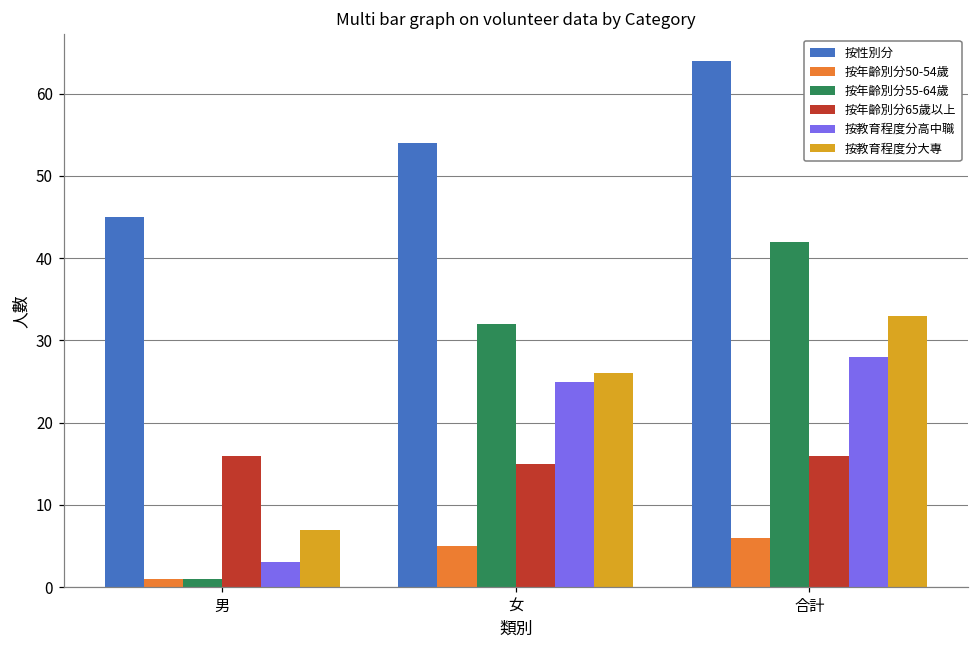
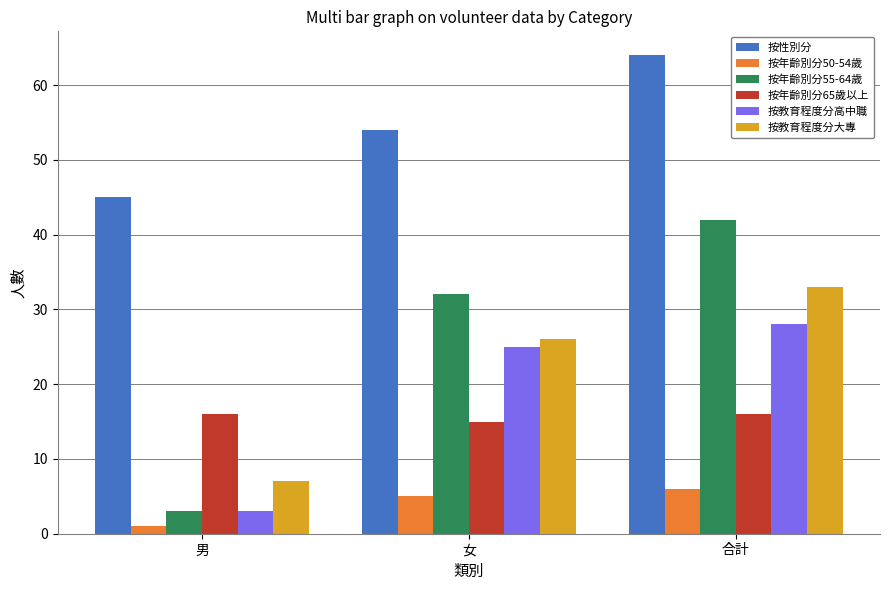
按年齡別分55-64歲, 男: 1 -> 3
